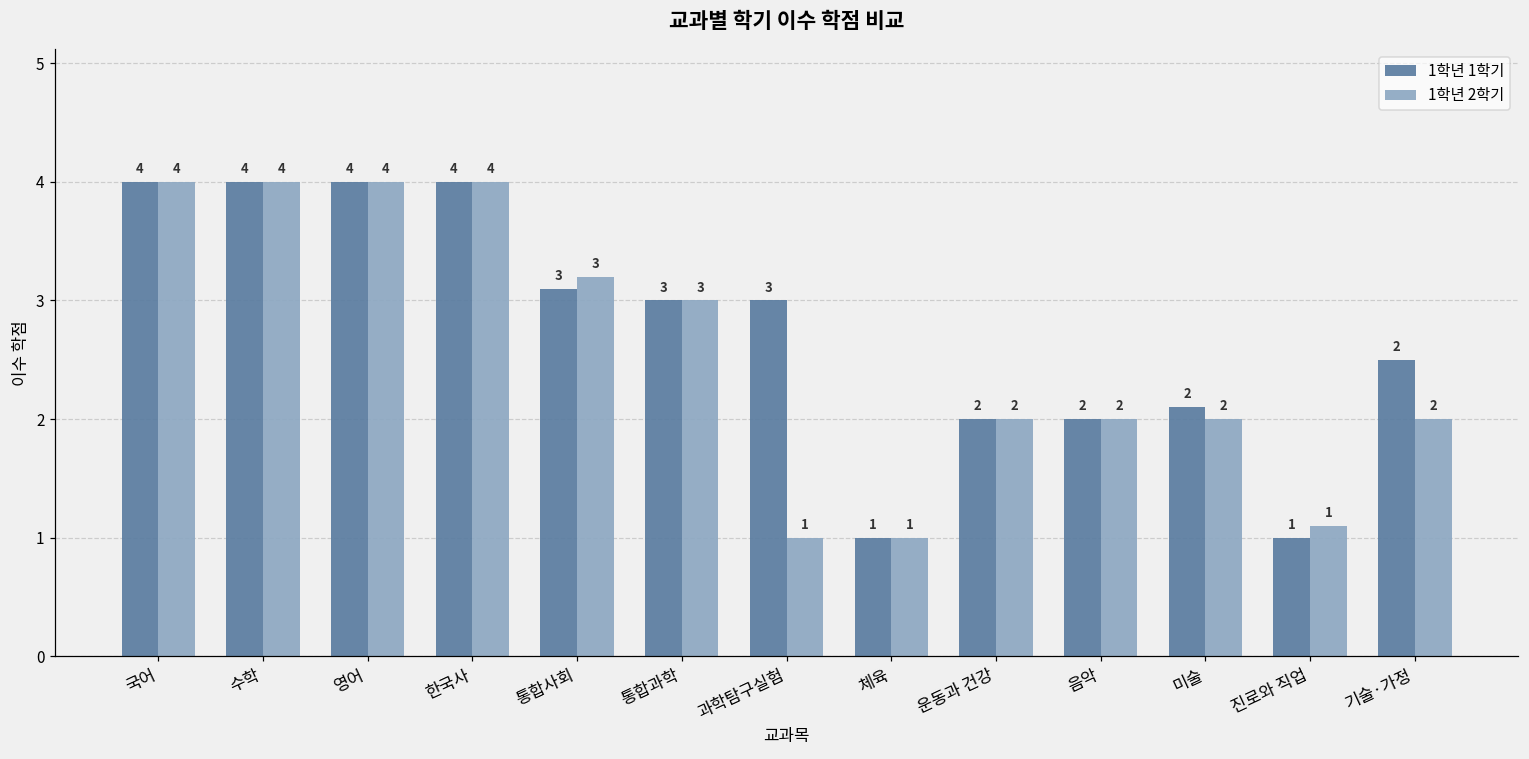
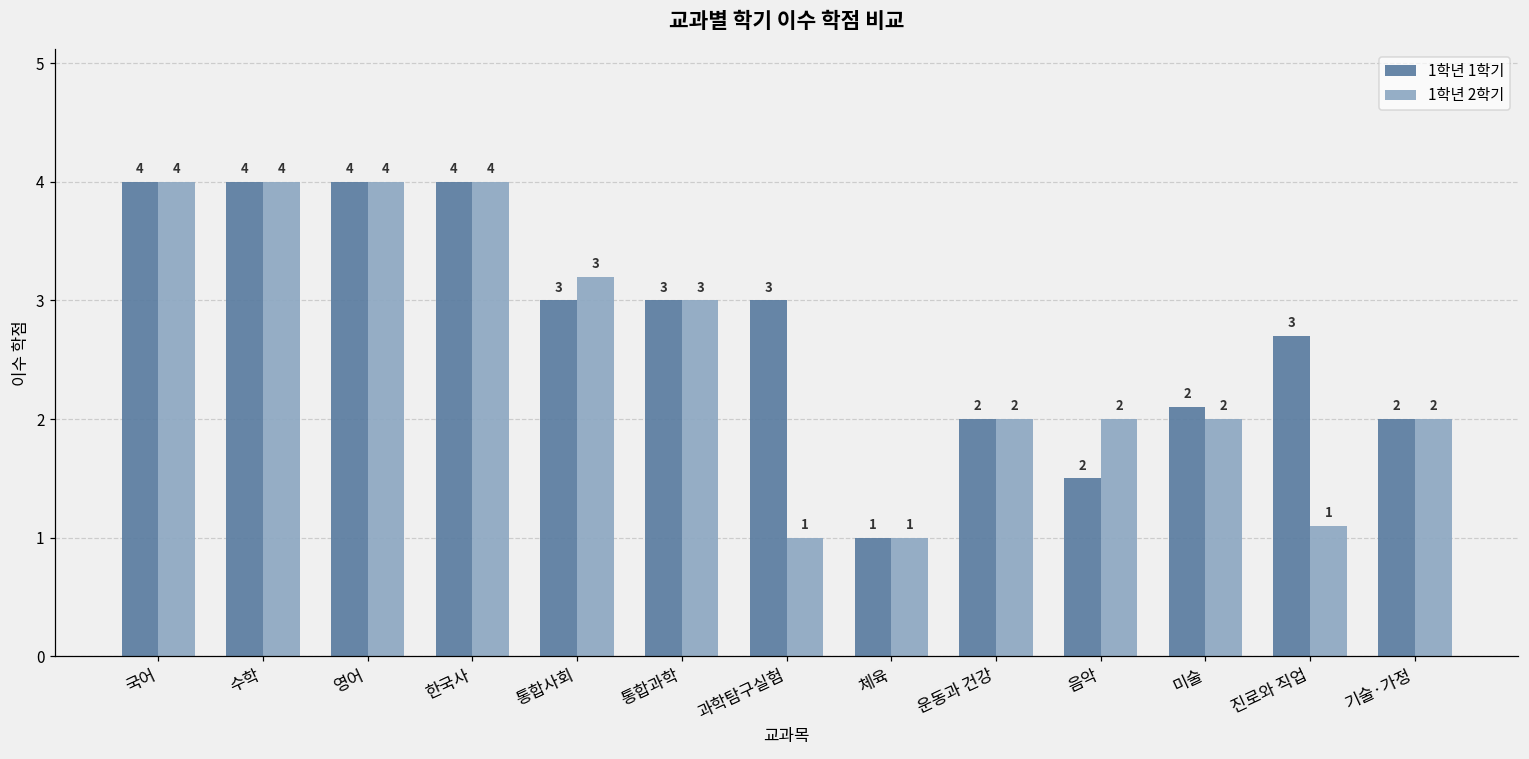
1학년 1학기, 통합사회: 3.1 -> 3.0
1학년 1학기, 음악: 2.0 -> 1.5
1학년 1학기, 진로와 직업: 1 -> 3
1학년 1학기, 기술·가정: 2.5 -> 2.0
